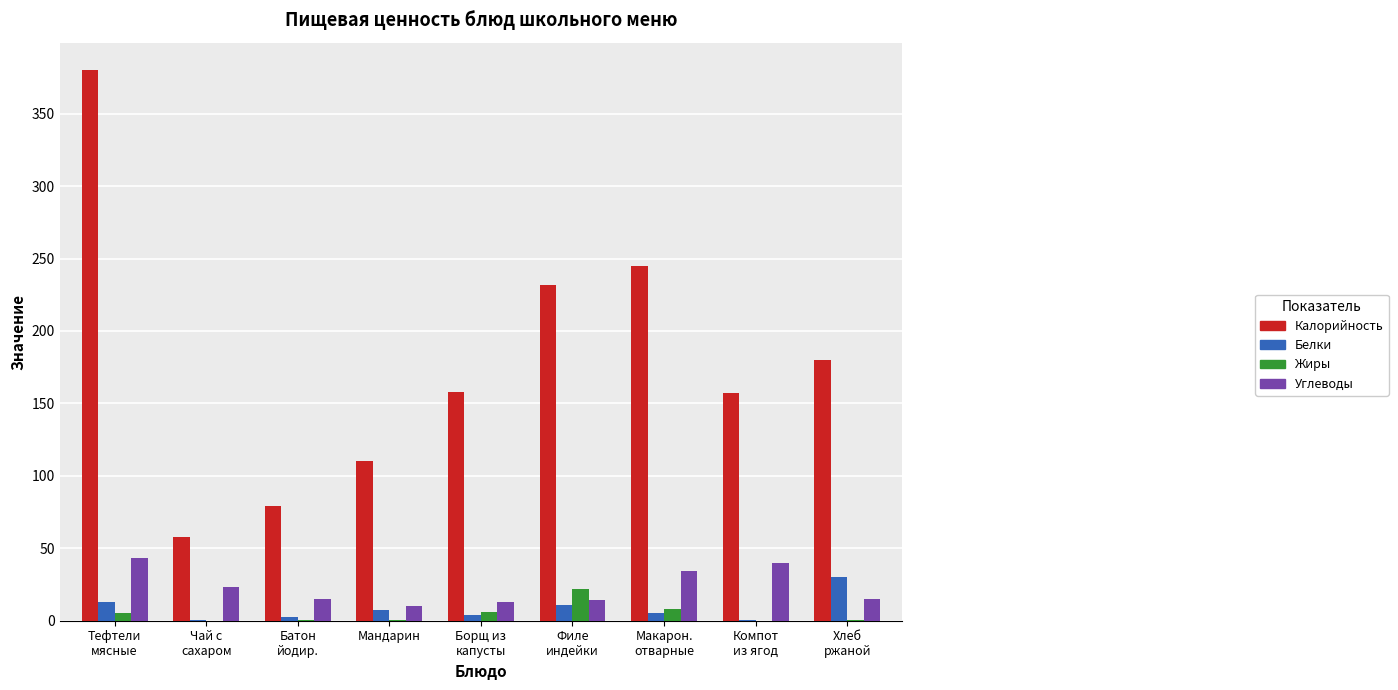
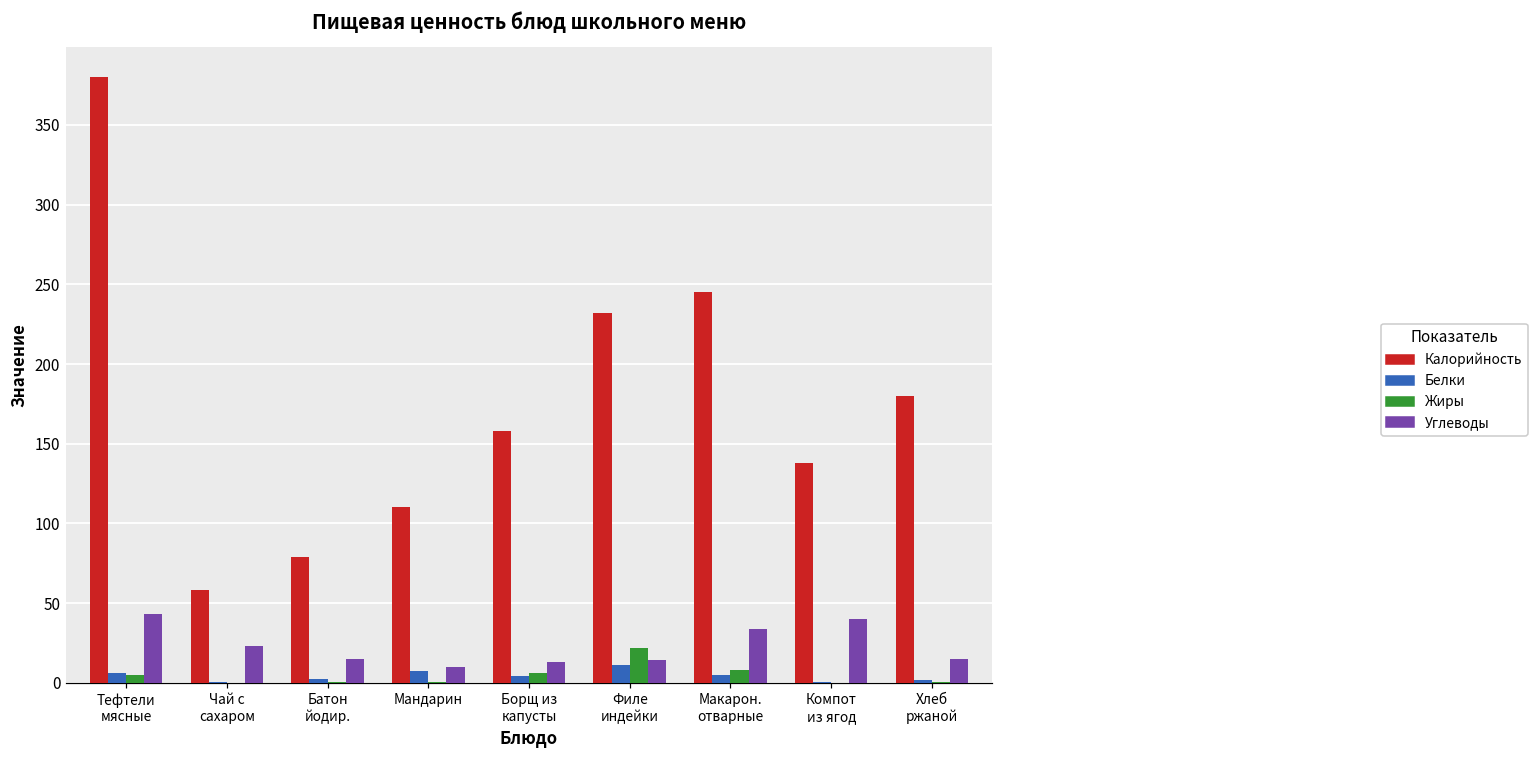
Белки, Тефтели мясные: 13 -> 6
Калорийность, Компот из ягод: 157 -> 138
Белки, Хлеб ржаной: 30 -> 2
